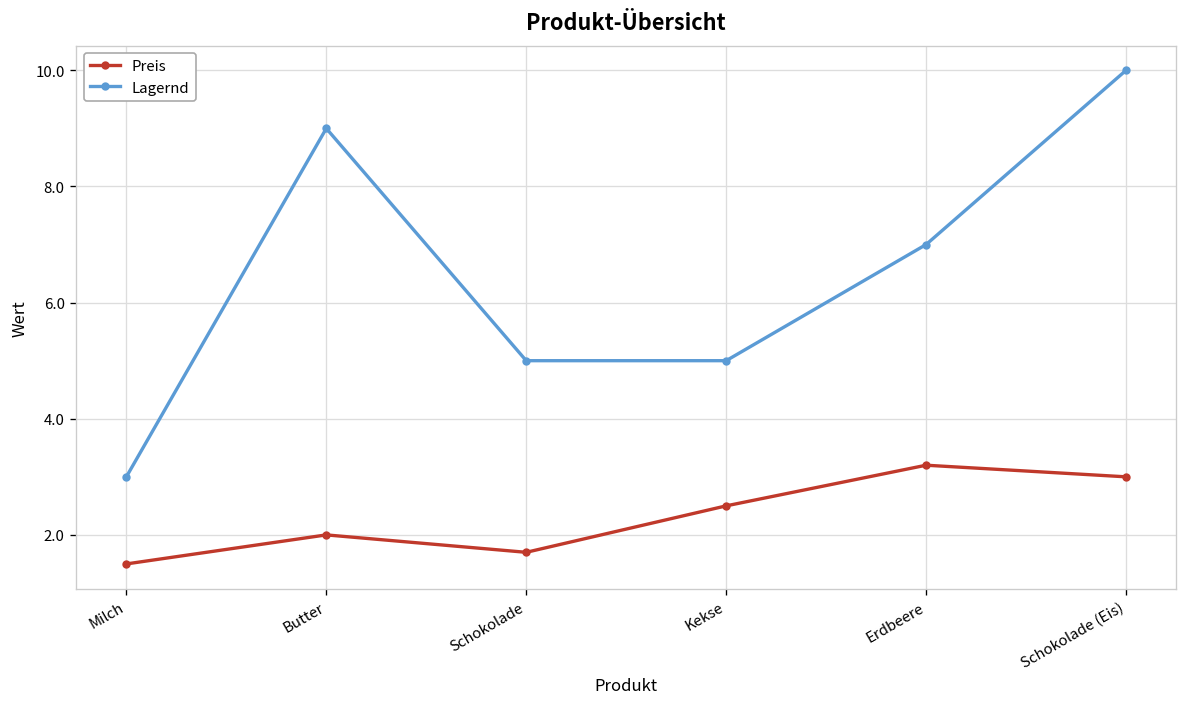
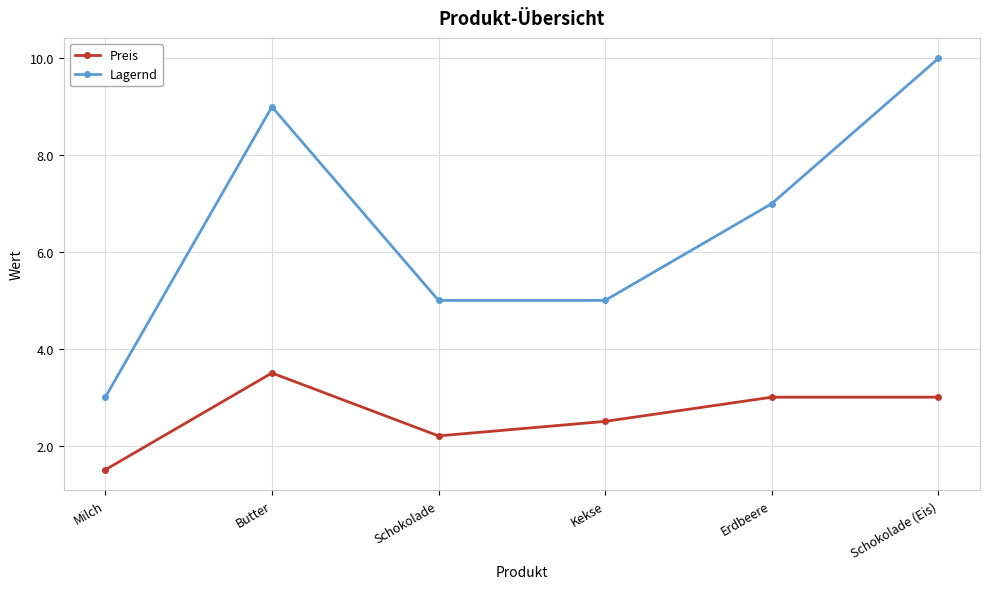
Preis, Butter: 2.0 -> 3.5
Preis, Schokolade: 1.7 -> 2.2
Preis, Erdbeere: 3.2 -> 3.0
